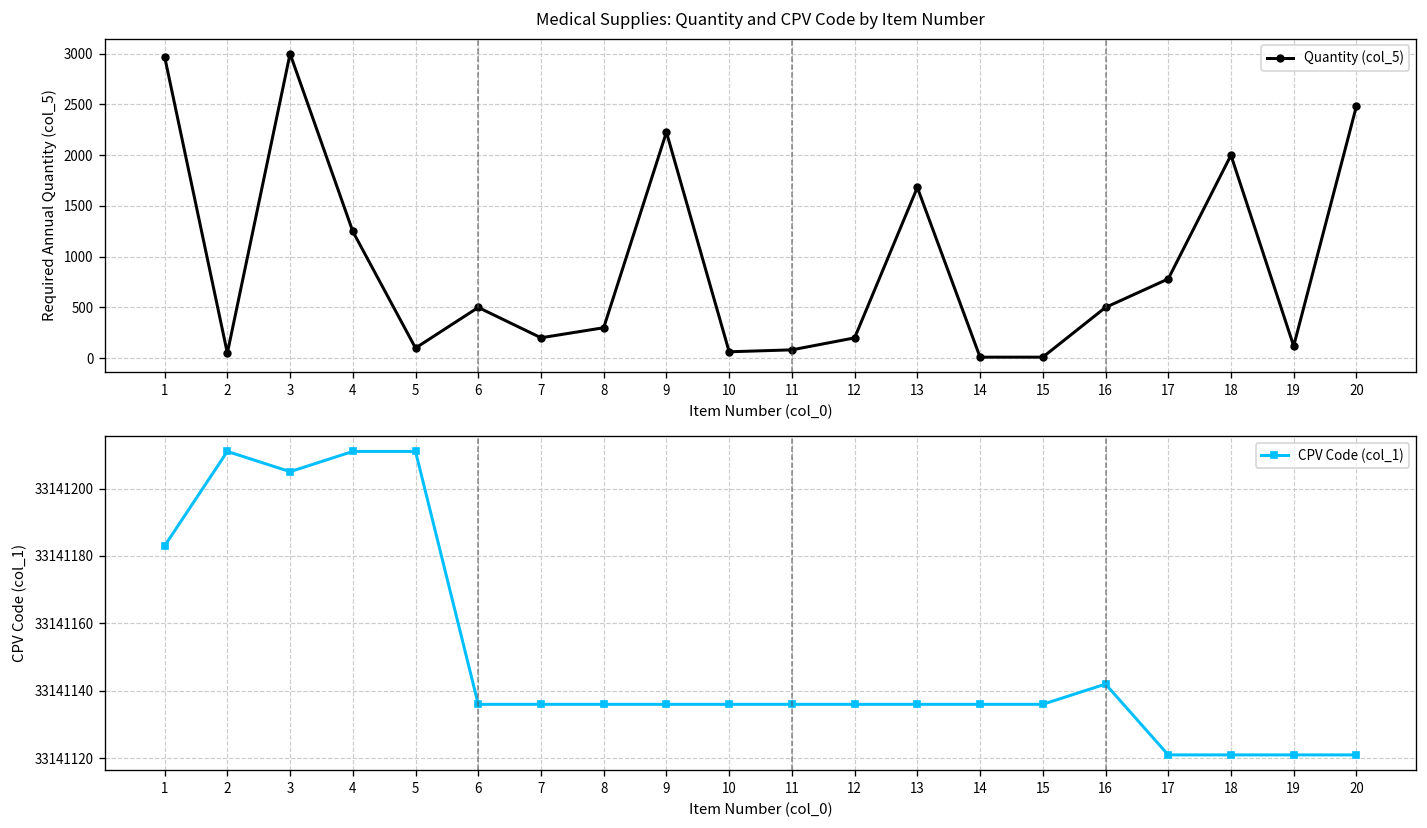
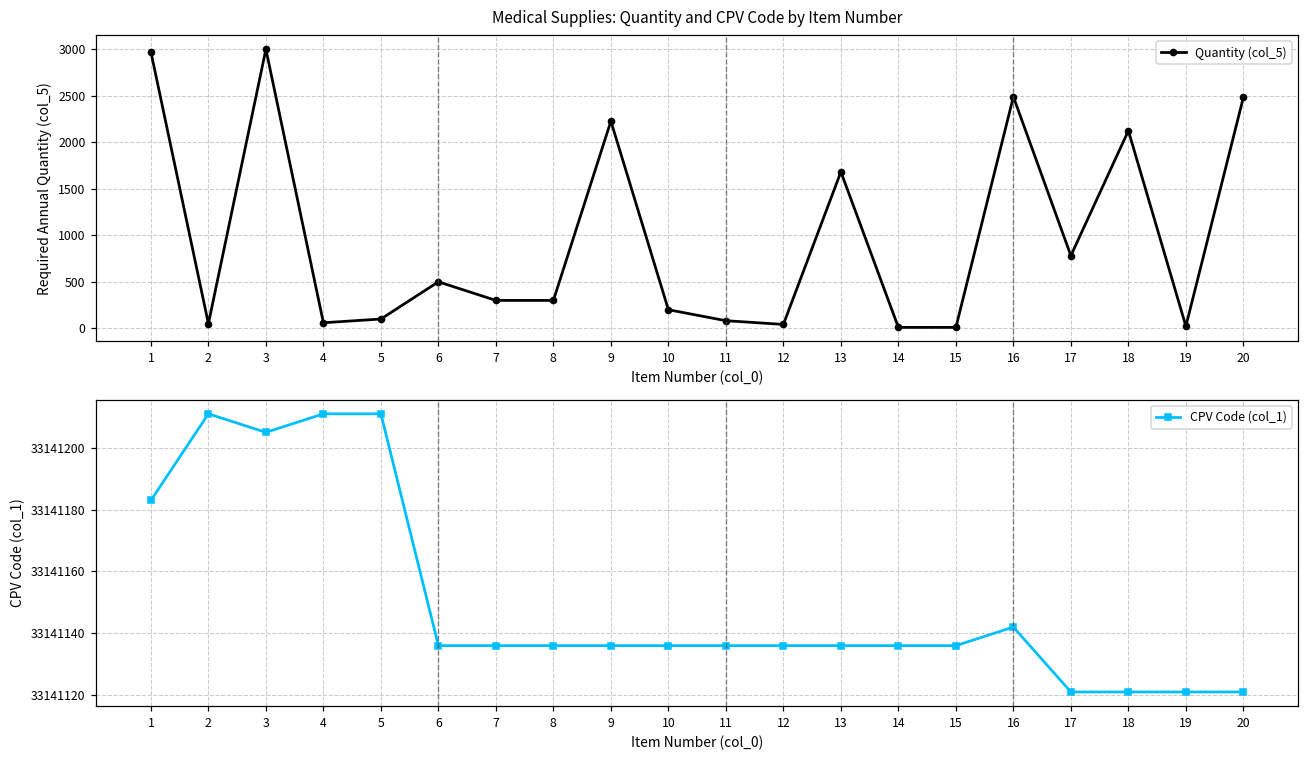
Medical Supplies: Quantity and CPV Code by Item Number, 4: 1200 -> 100
Medical Supplies: Quantity and CPV Code by Item Number, 7: 200 -> 300
Medical Supplies: Quantity and CPV Code by Item Number, 10: 100 -> 200
Medical Supplies: Quantity and CPV Code by Item Number, 12: 200 -> 0
Medical Supplies: Quantity and CPV Code by Item Number, 16: 500 -> 2500
Medical Supplies: Quantity and CPV Code by Item Number, 18: 2000 -> 2100
Medical Supplies: Quantity and CPV Code by Item Number, 19: 100 -> 0
